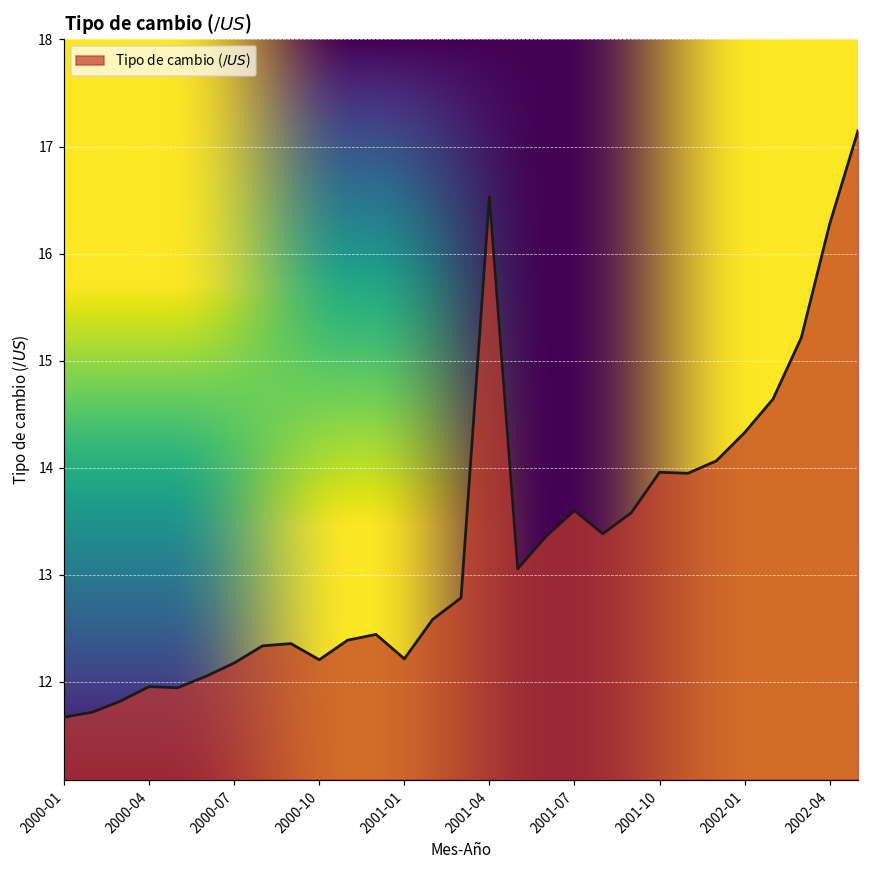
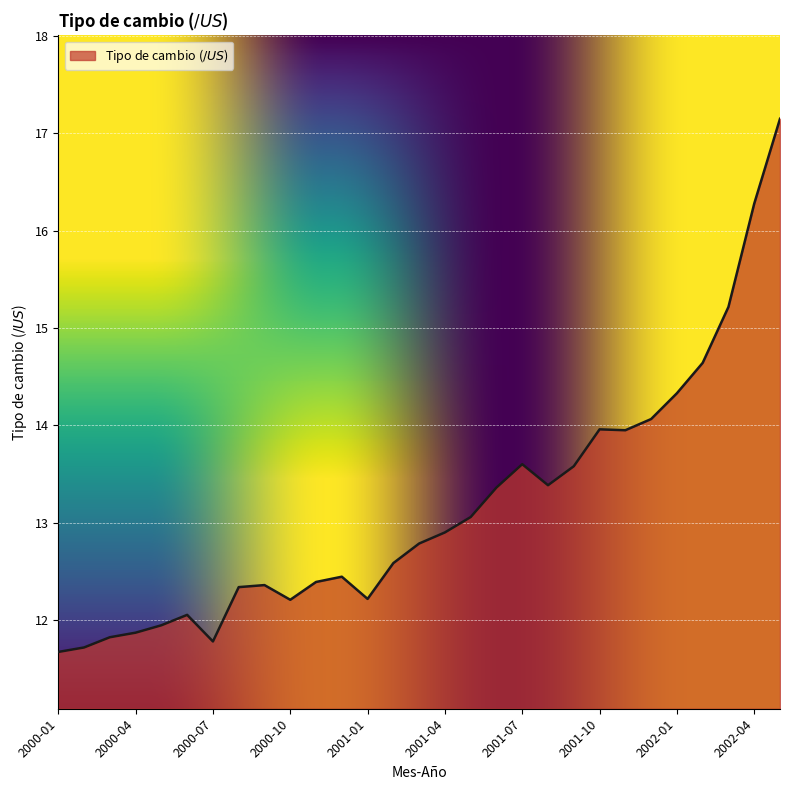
2000-04: 12.0 -> 11.9
2000-07: 12.2 -> 11.8
2001-04: 16.5 -> 12.9
